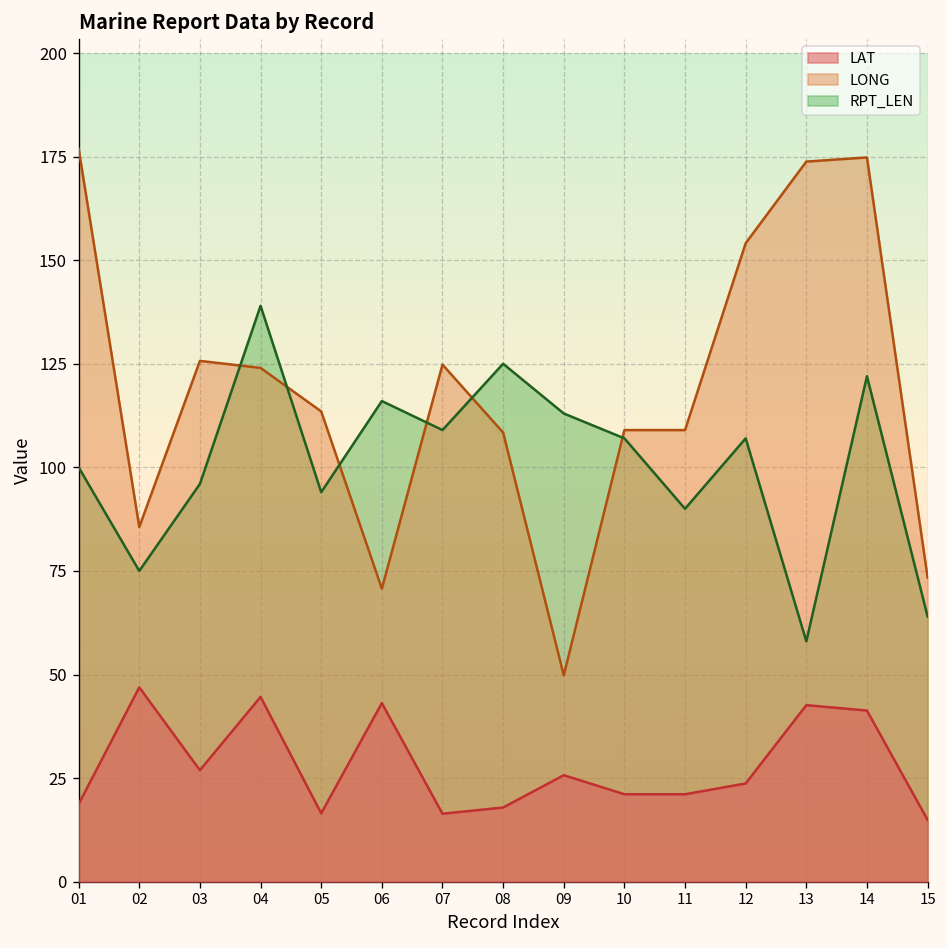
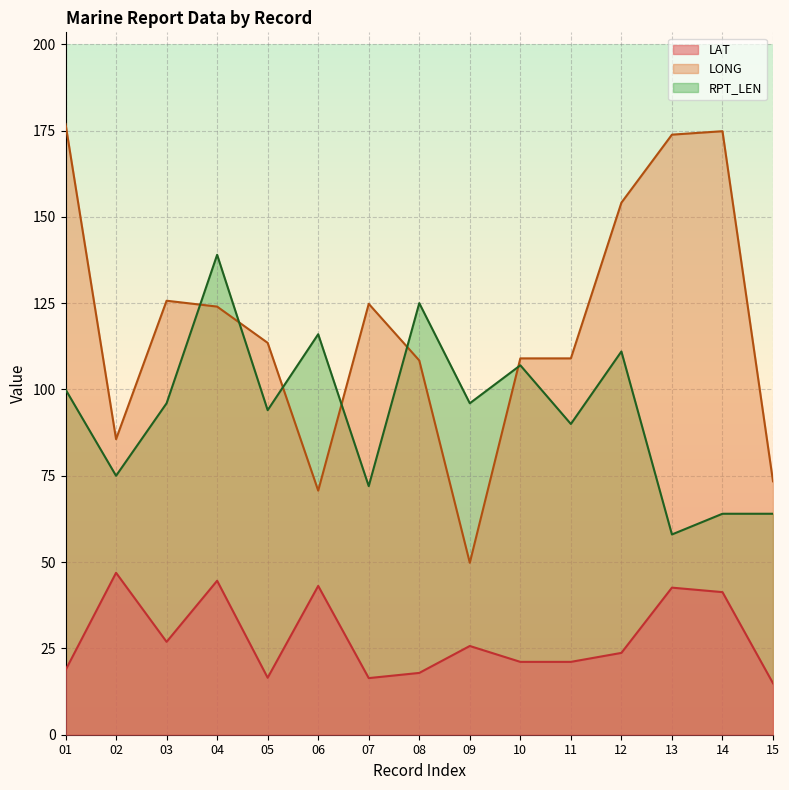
RPT_LEN, 07: 109 -> 72
RPT_LEN, 09: 113 -> 96
RPT_LEN, 12: 107 -> 111
RPT_LEN, 14: 122 -> 64
